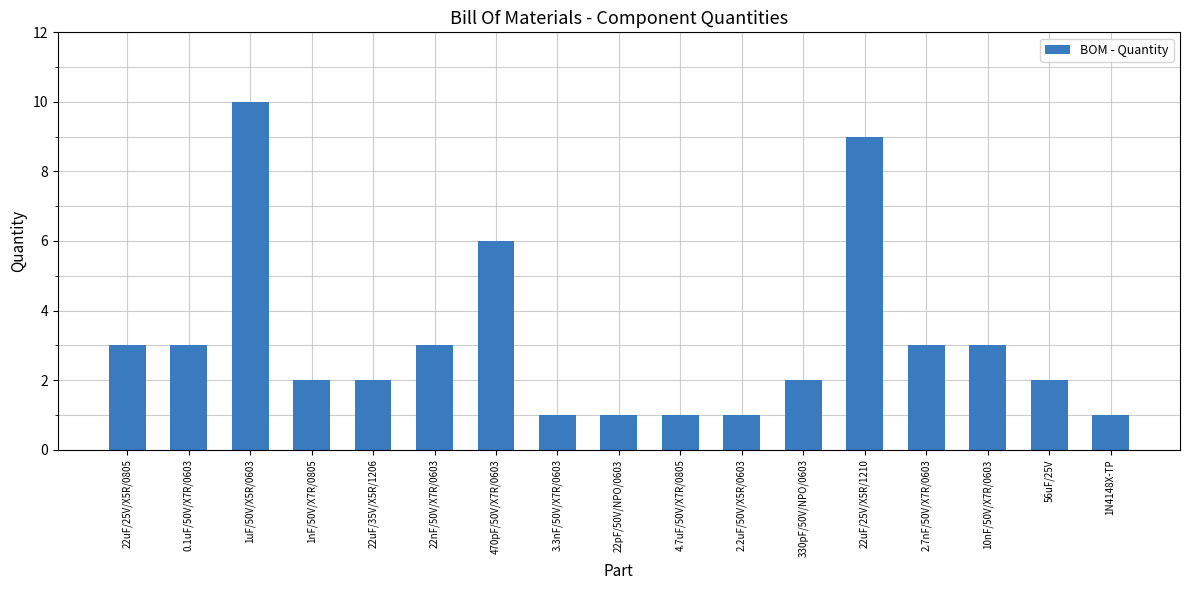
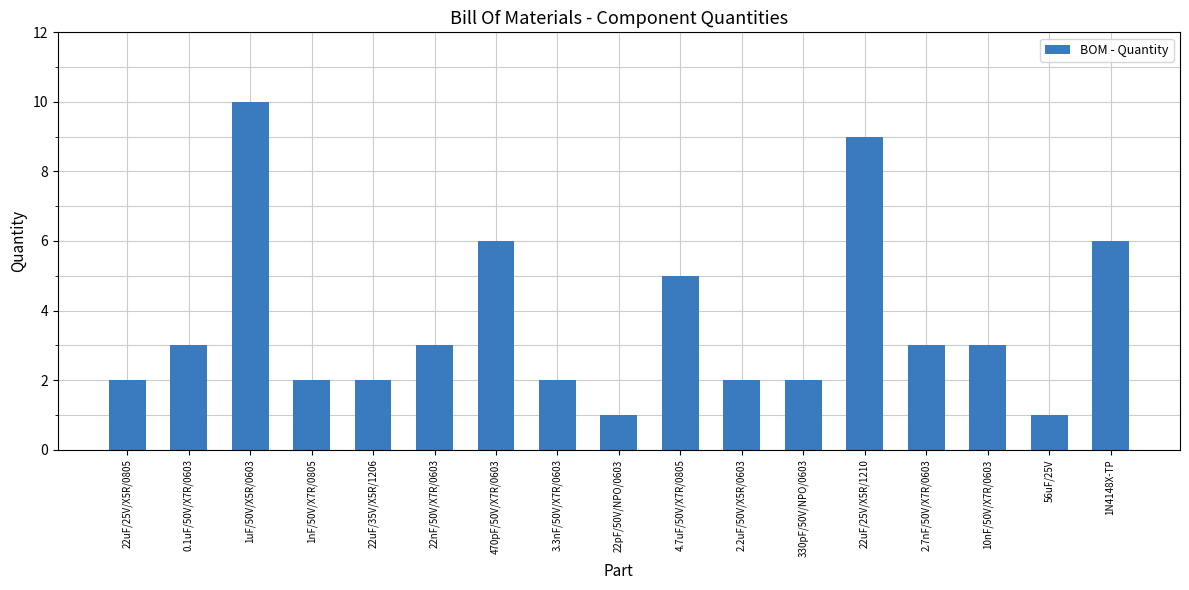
22uF/25V/X5R/0805: 3 -> 2
3.3nF/50V/X7R/0603: 1 -> 2
4.7uF/50V/X7R/0805: 1 -> 5
2.2uF/50V/X5R/0603: 1 -> 2
56uF/25V: 2 -> 1
1N4148X-TP: 1 -> 6
